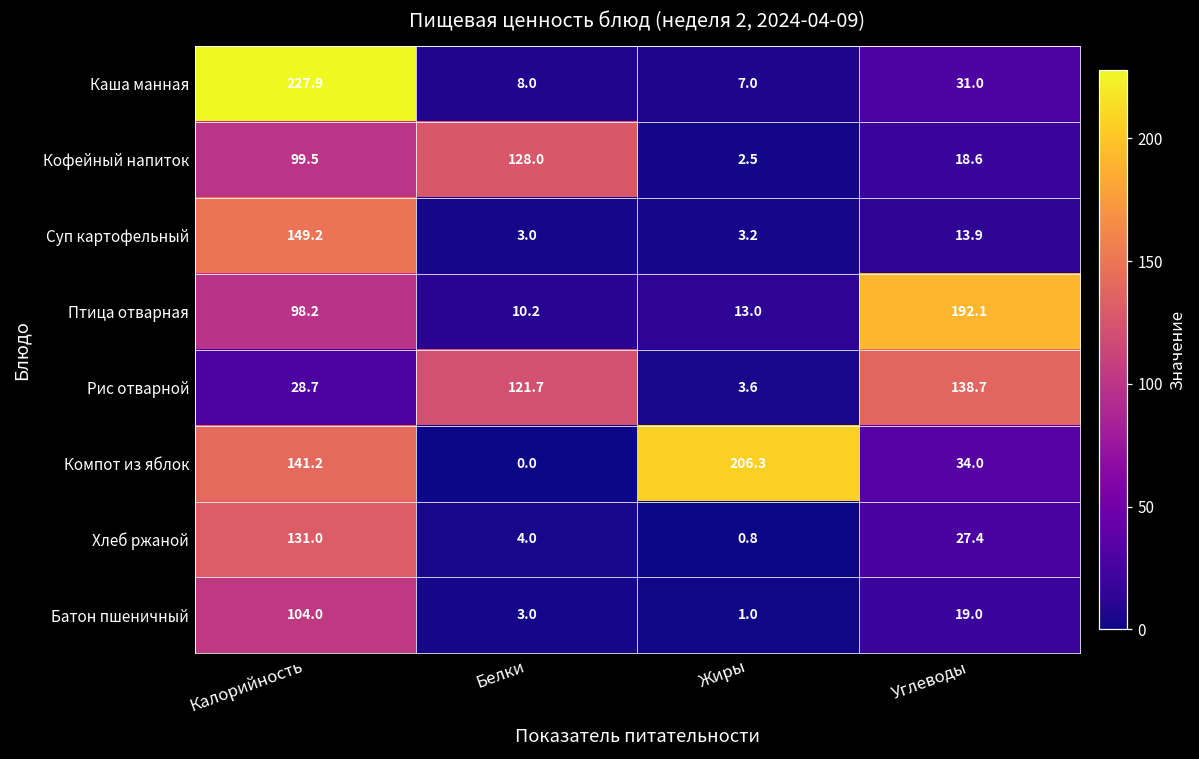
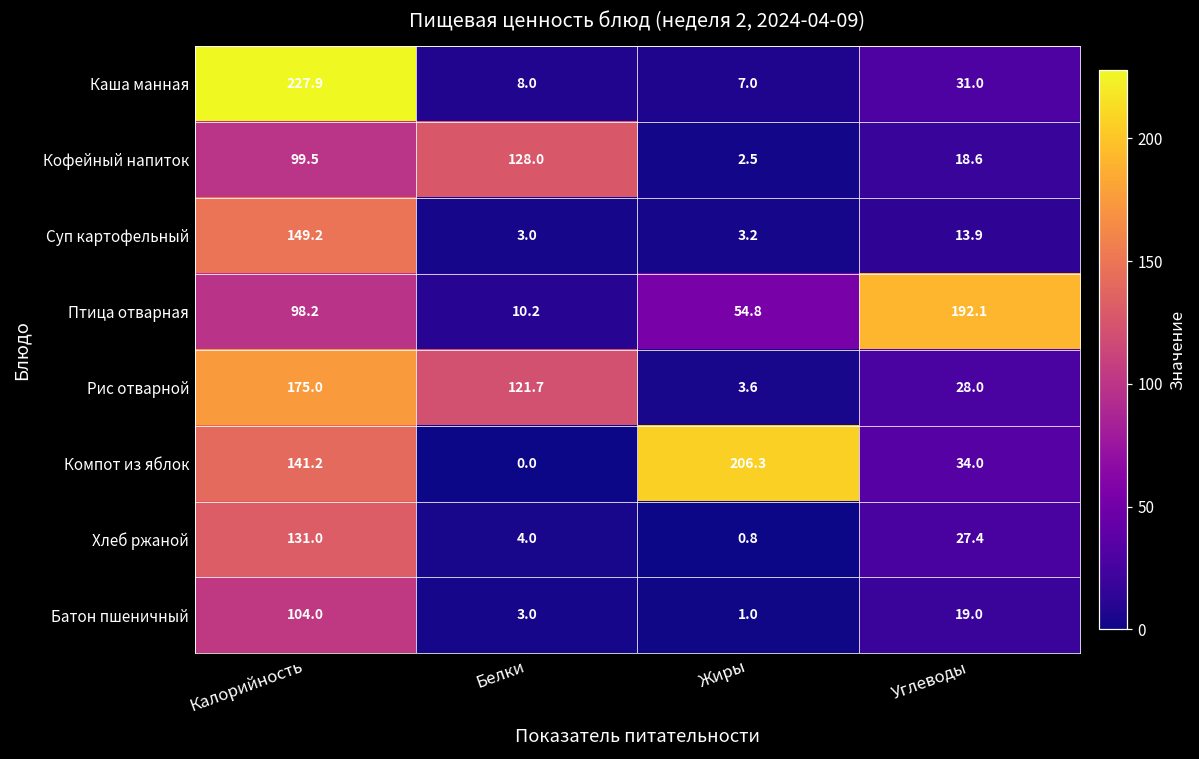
Птица отварная, Жиры: 13.0 -> 54.8
Рис отварной, Калорийность: 28.7 -> 175.0
Рис отварной, Углеводы: 138.7 -> 28.0
